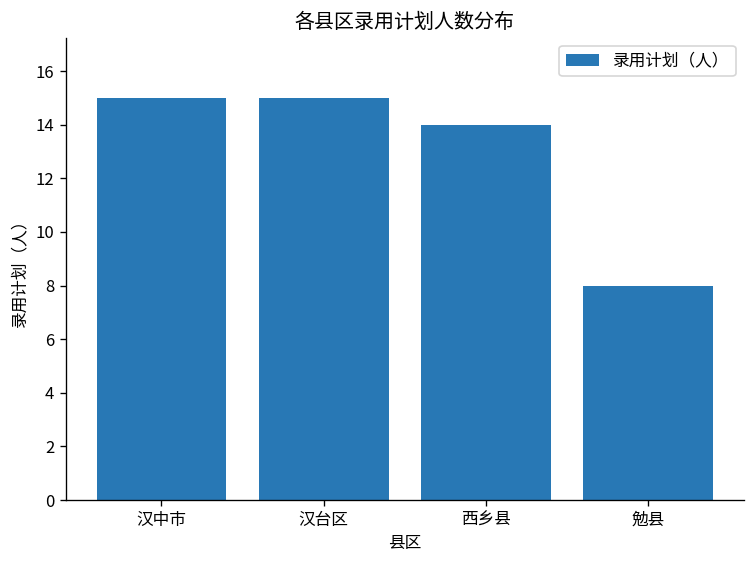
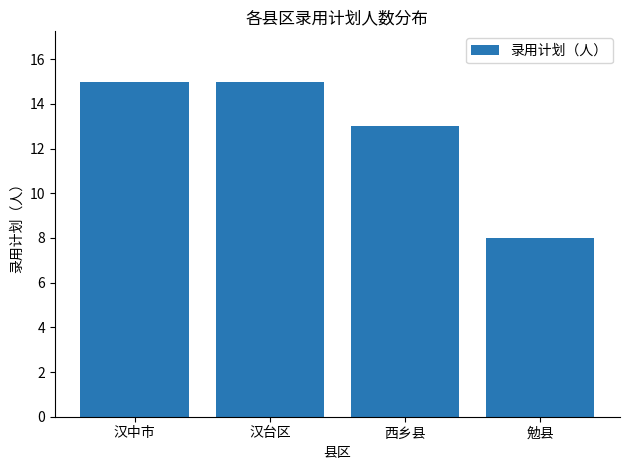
西乡县: 14 -> 13
